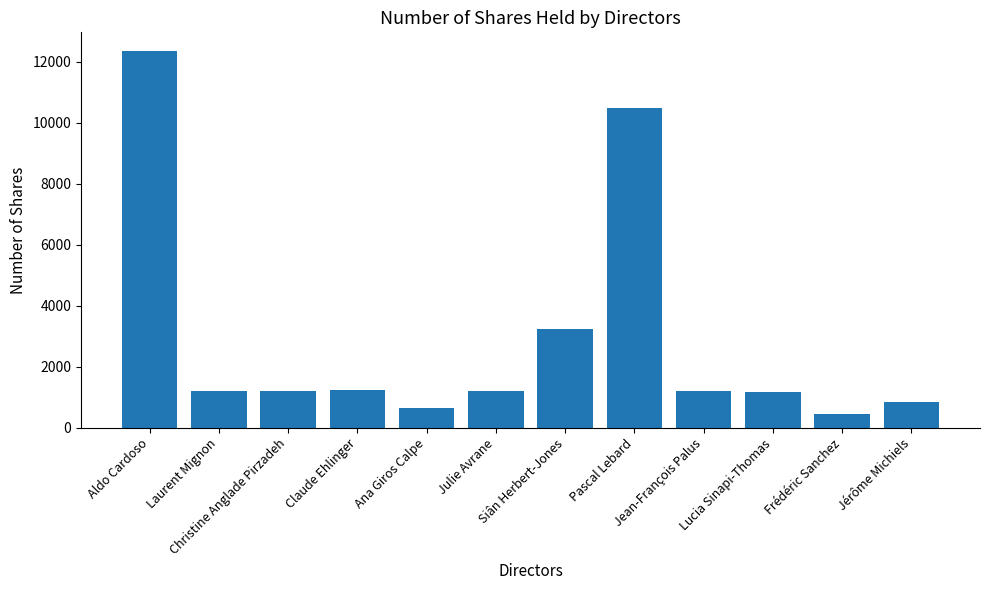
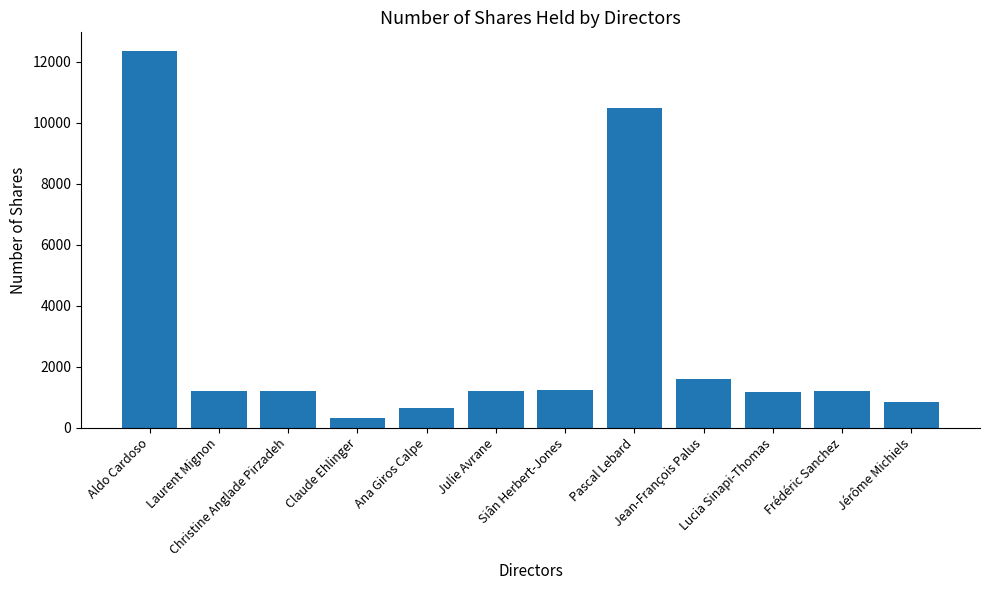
Claude Ehlinger: 1200 -> 300
Siân Herbert-Jones: 3200 -> 1200
Jean-François Palus: 1200 -> 1600
Frédéric Sanchez: 500 -> 1200
